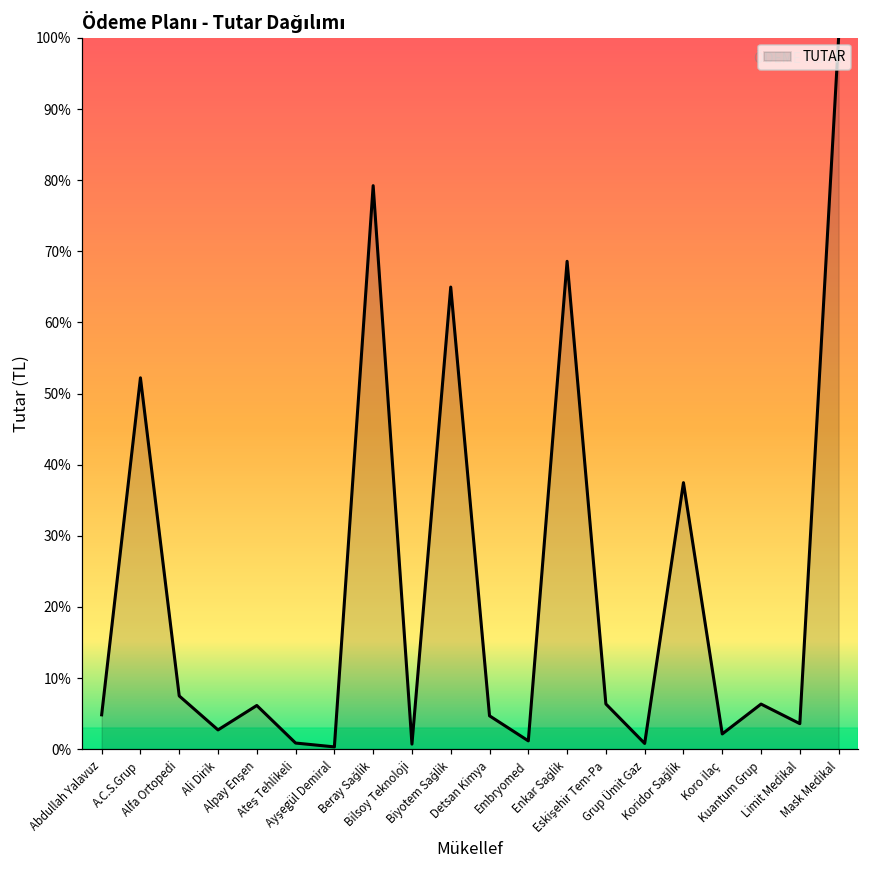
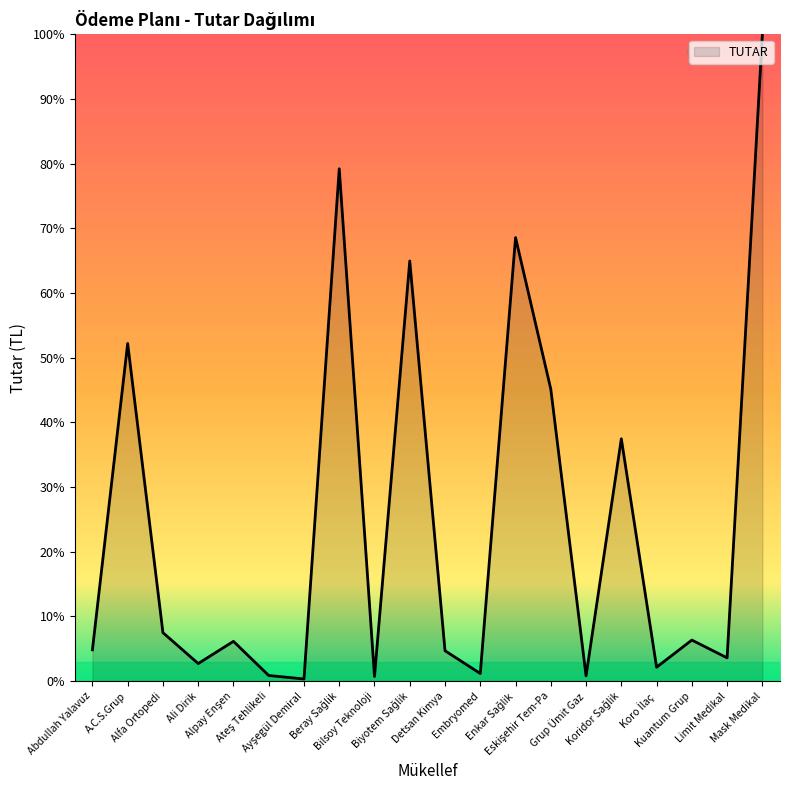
Eskişehir Tem-Pa: 6% -> 45%
